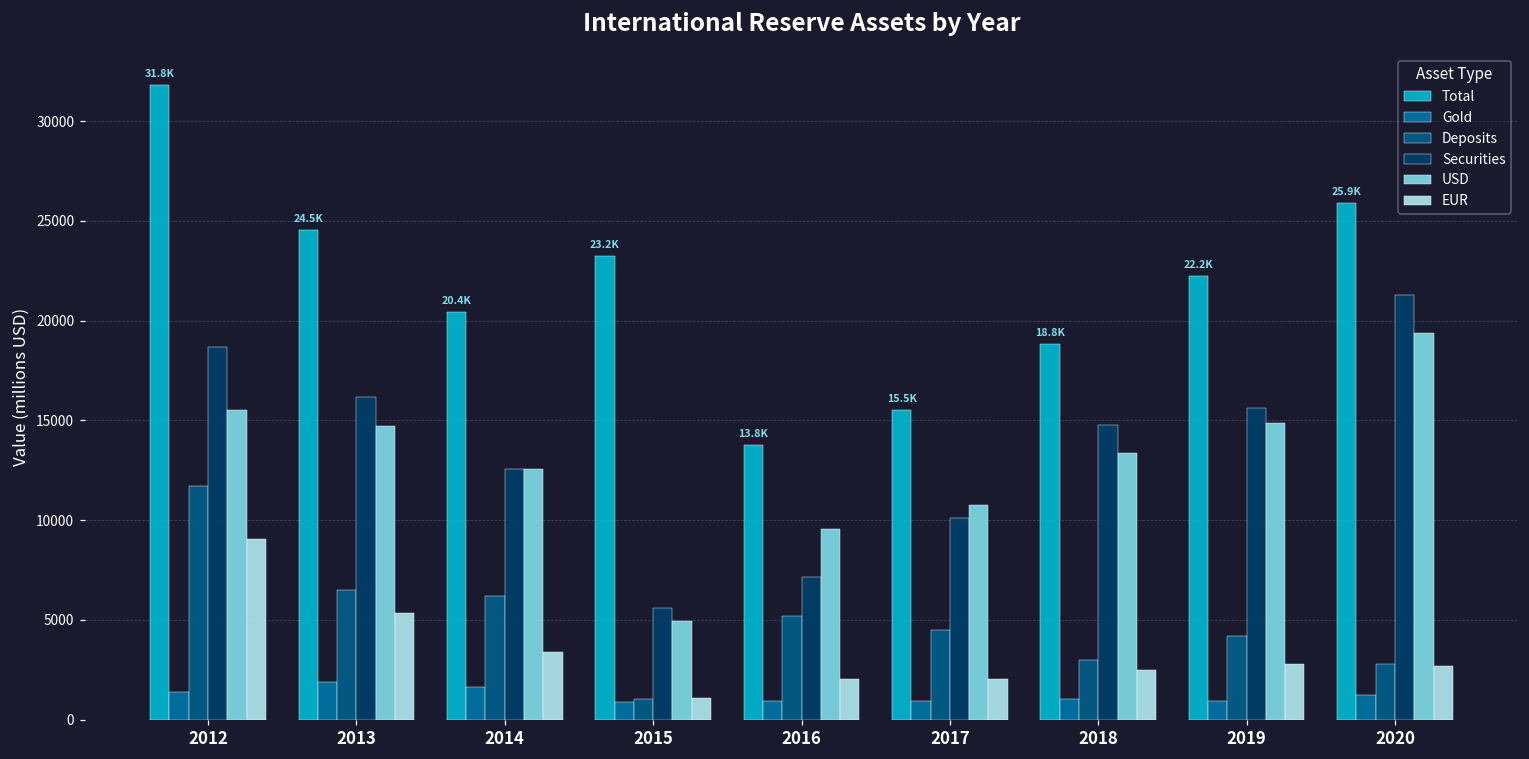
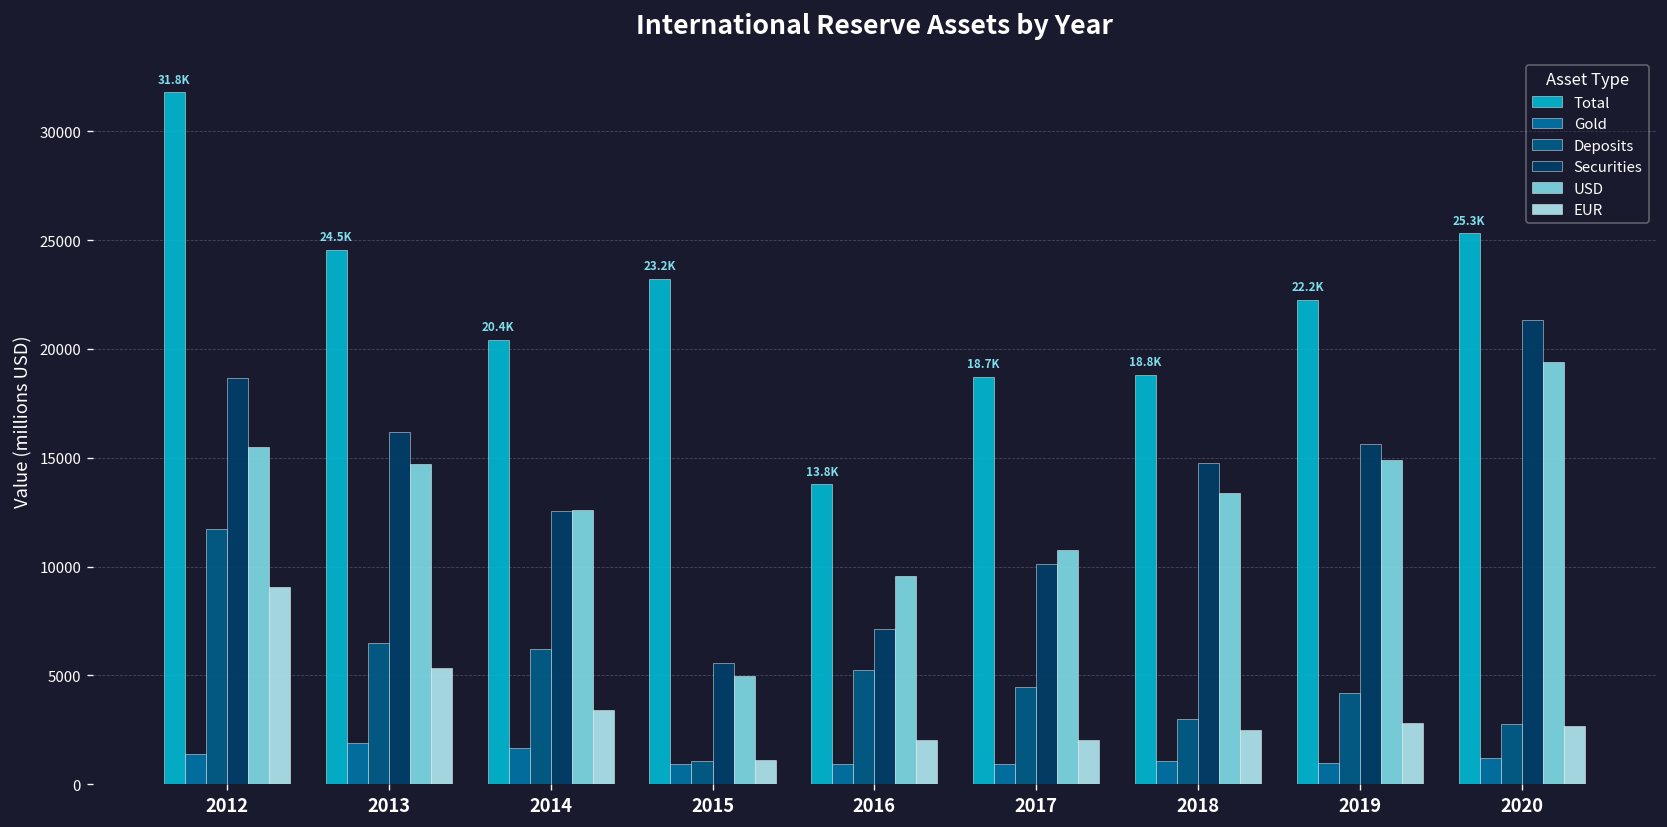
Total, 2017: 15.5K -> 18.7K
Total, 2020: 25.9K -> 25.3K
